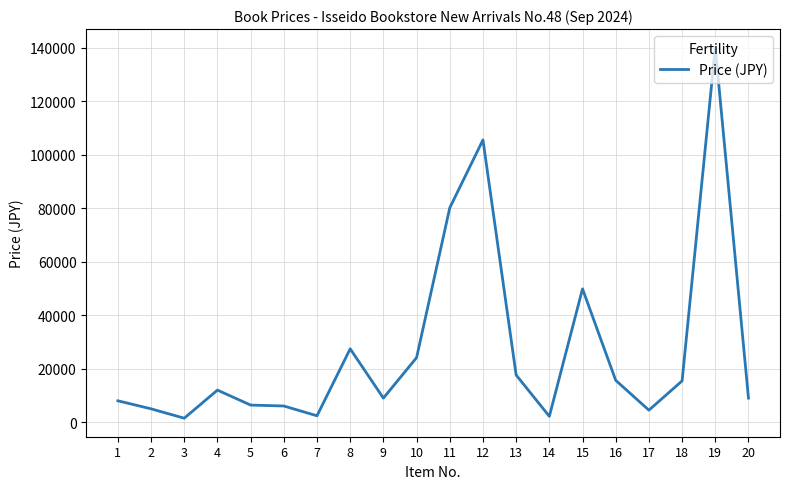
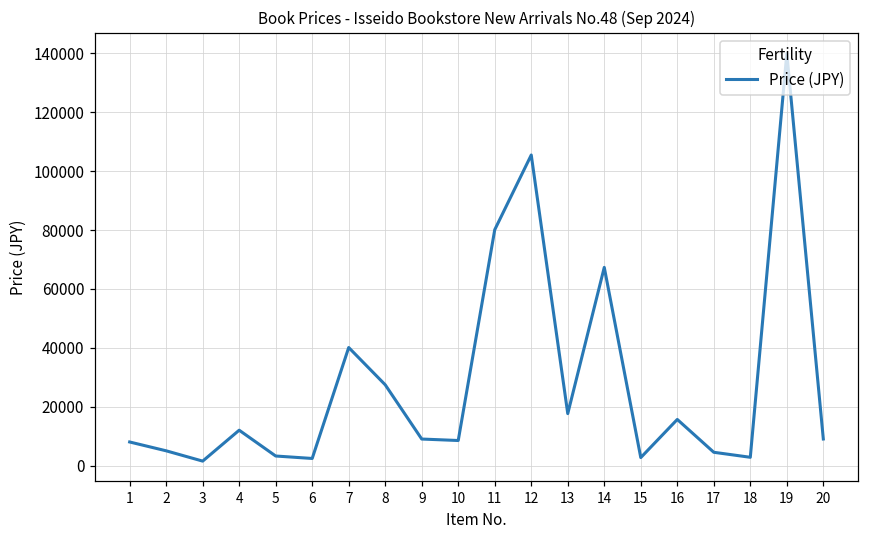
5: 6000 -> 3000
6: 6000 -> 2000
7: 2000 -> 40000
10: 24000 -> 9000
14: 2000 -> 67000
15: 50000 -> 3000
18: 15000 -> 3000
